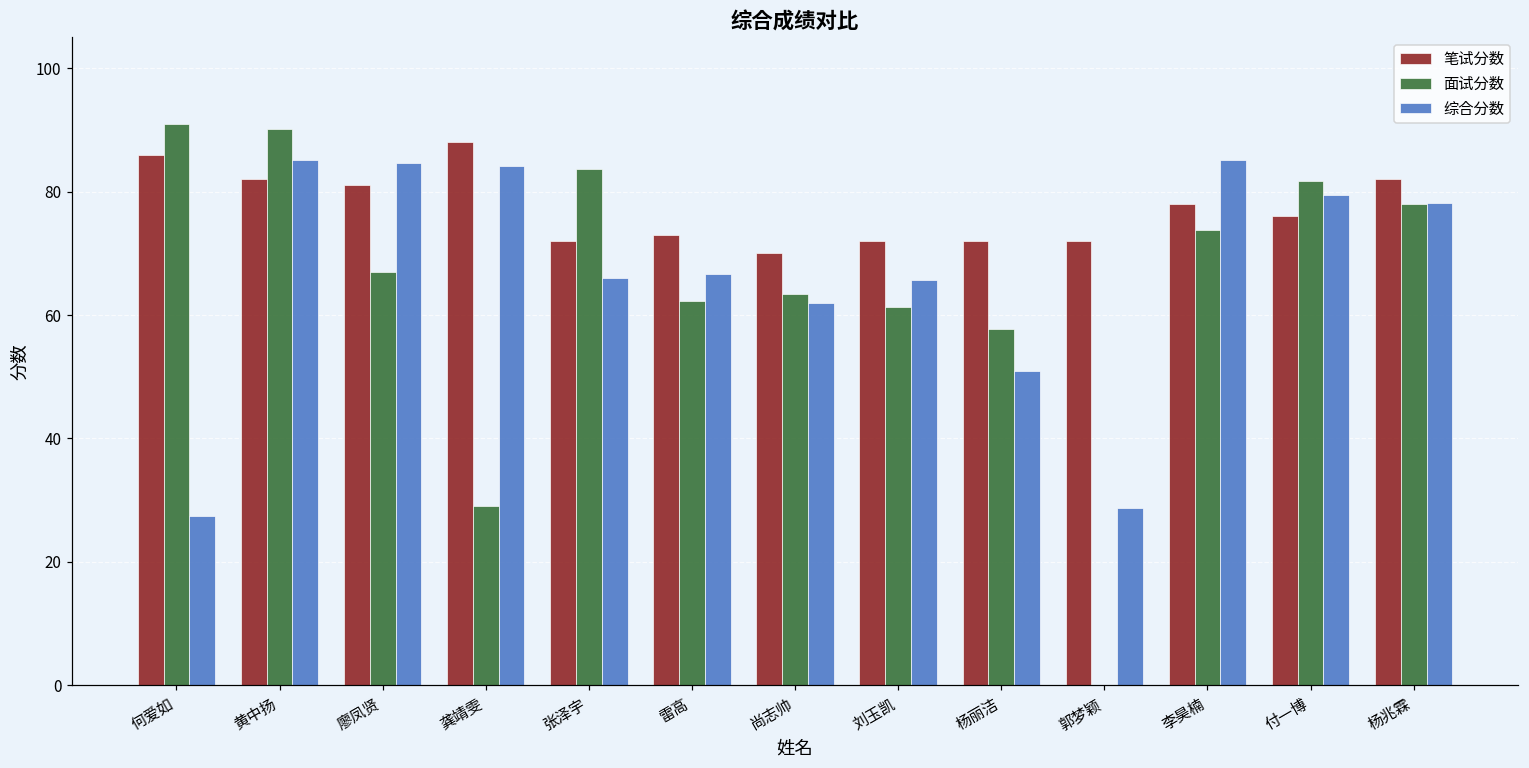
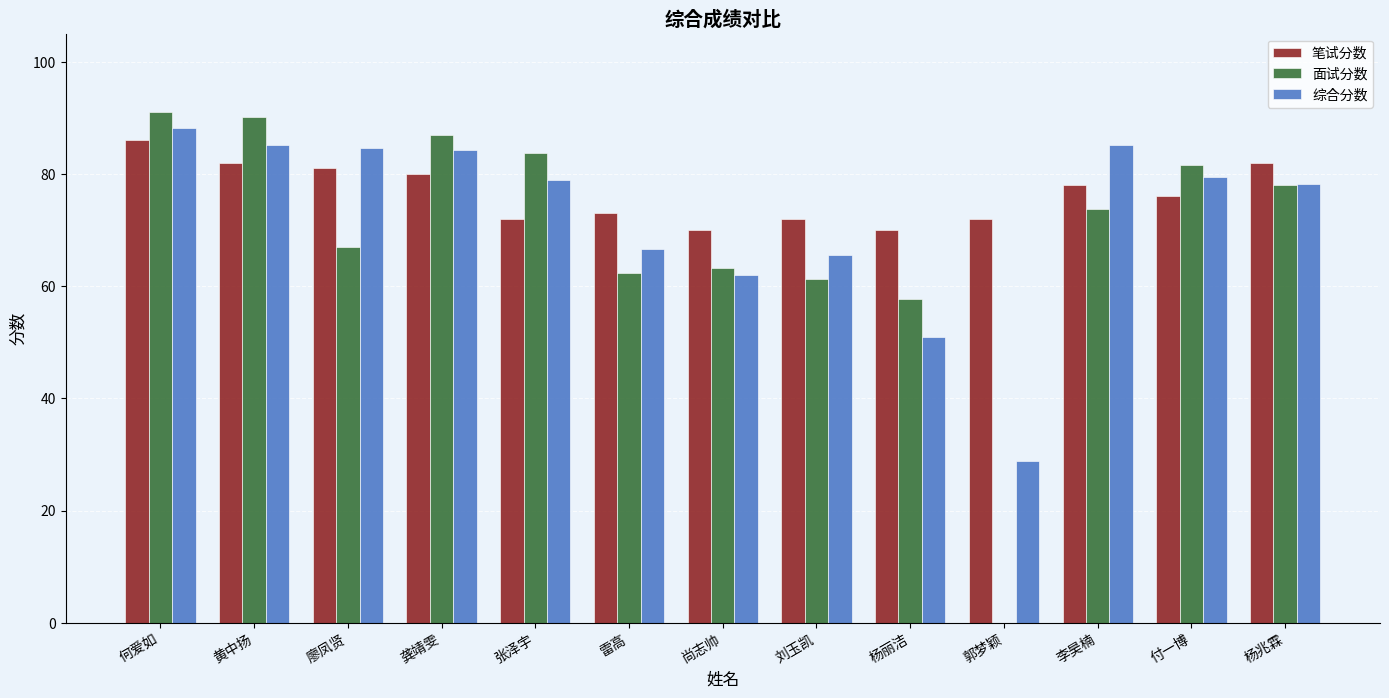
综合分数, 何爱如: 27 -> 88
笔试分数, 龚靖雯: 88 -> 80
面试分数, 龚靖雯: 29 -> 87
综合分数, 张泽宇: 66 -> 79
笔试分数, 杨丽洁: 72 -> 70
